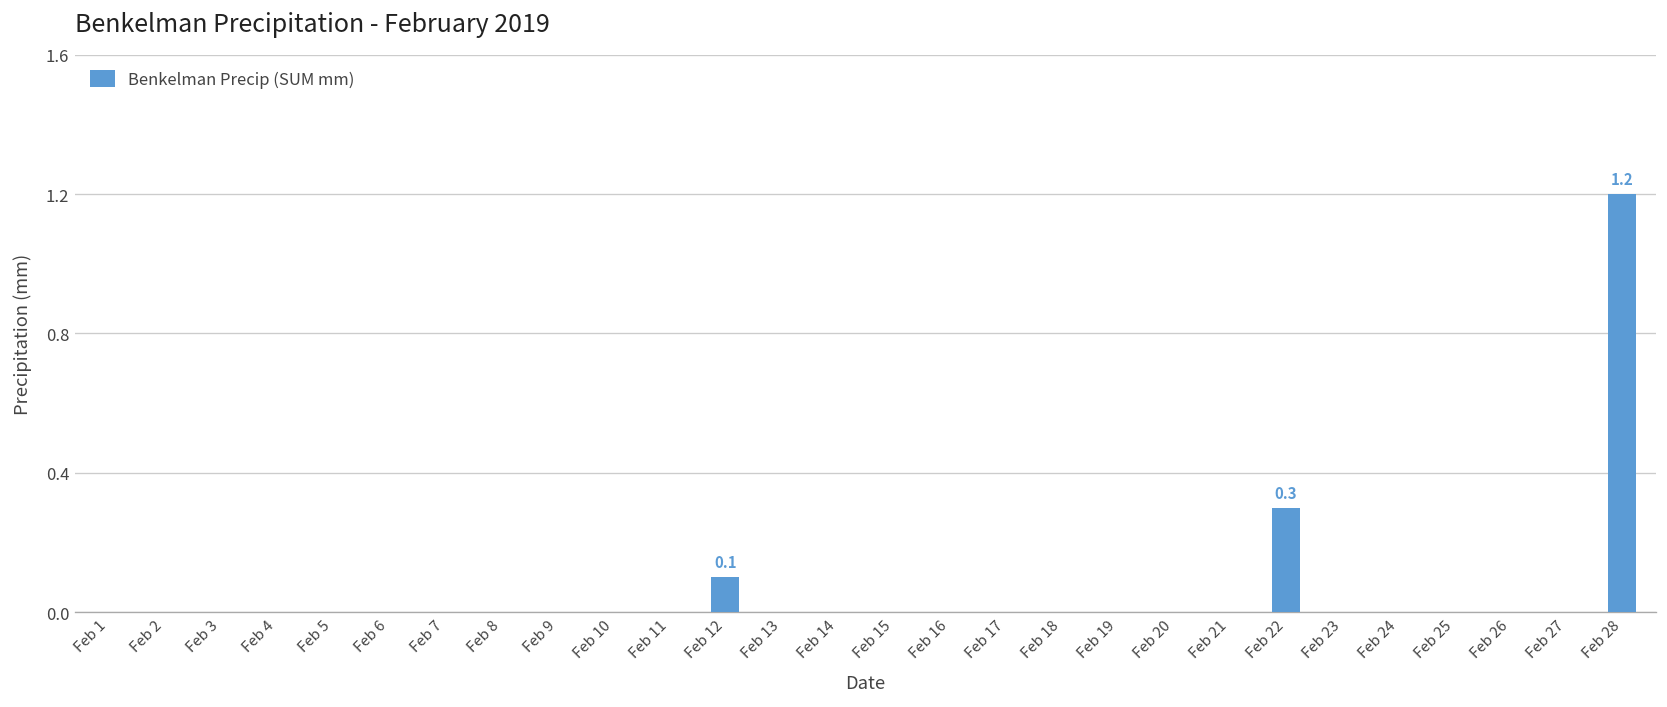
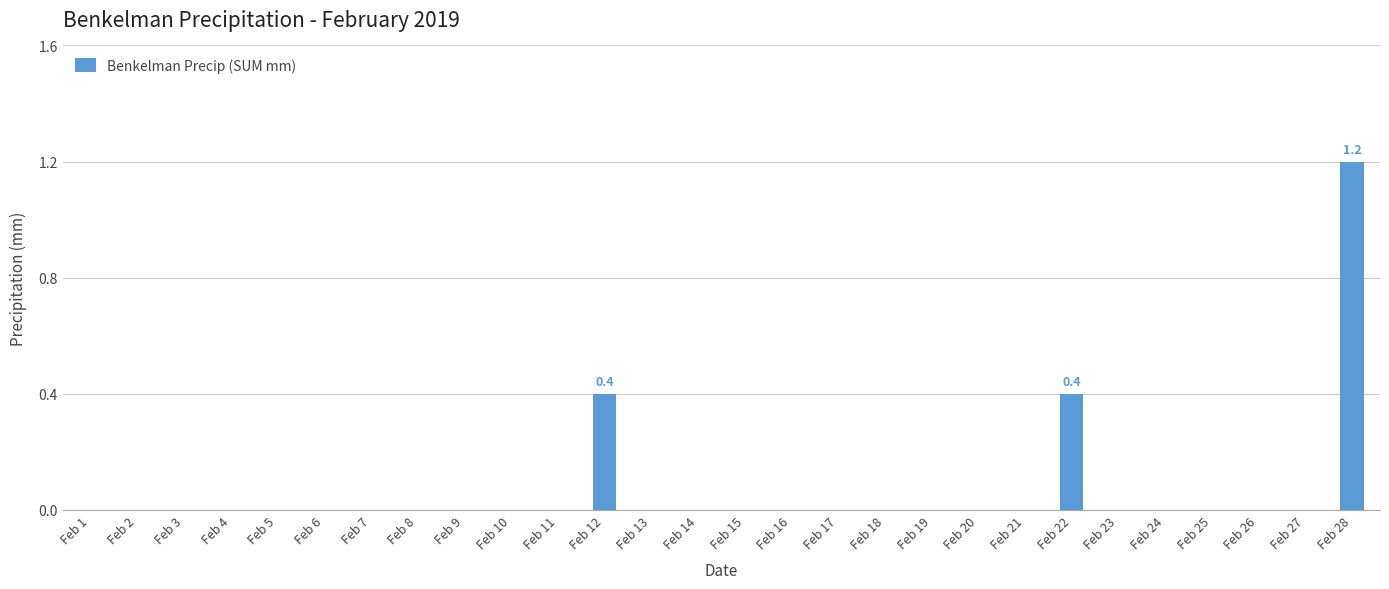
Feb 12: 0.1 -> 0.4
Feb 22: 0.3 -> 0.4
